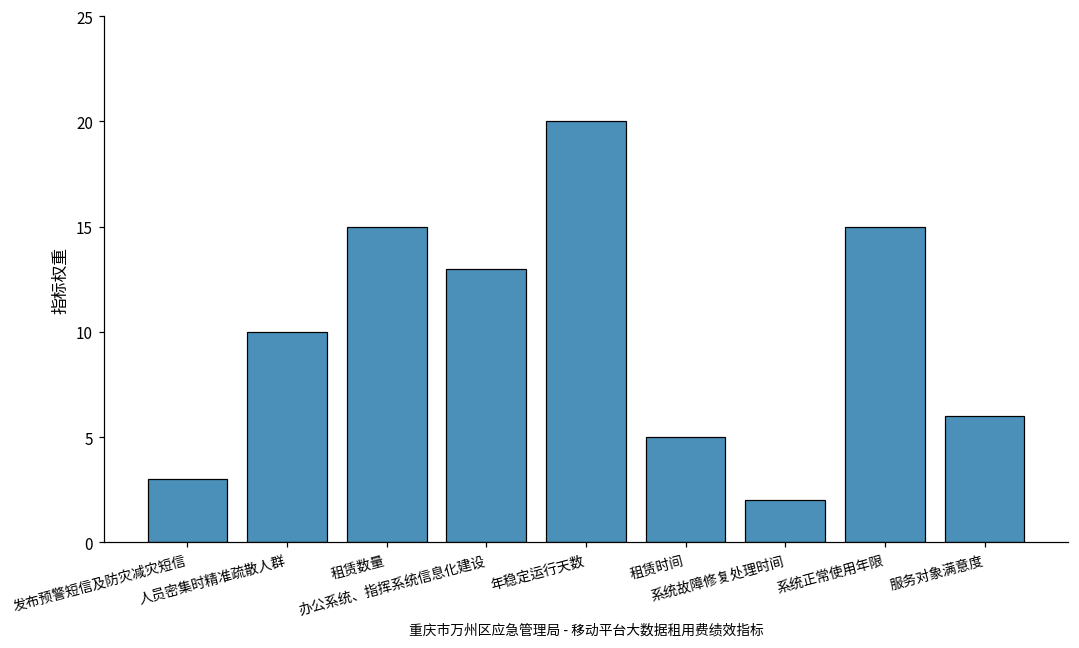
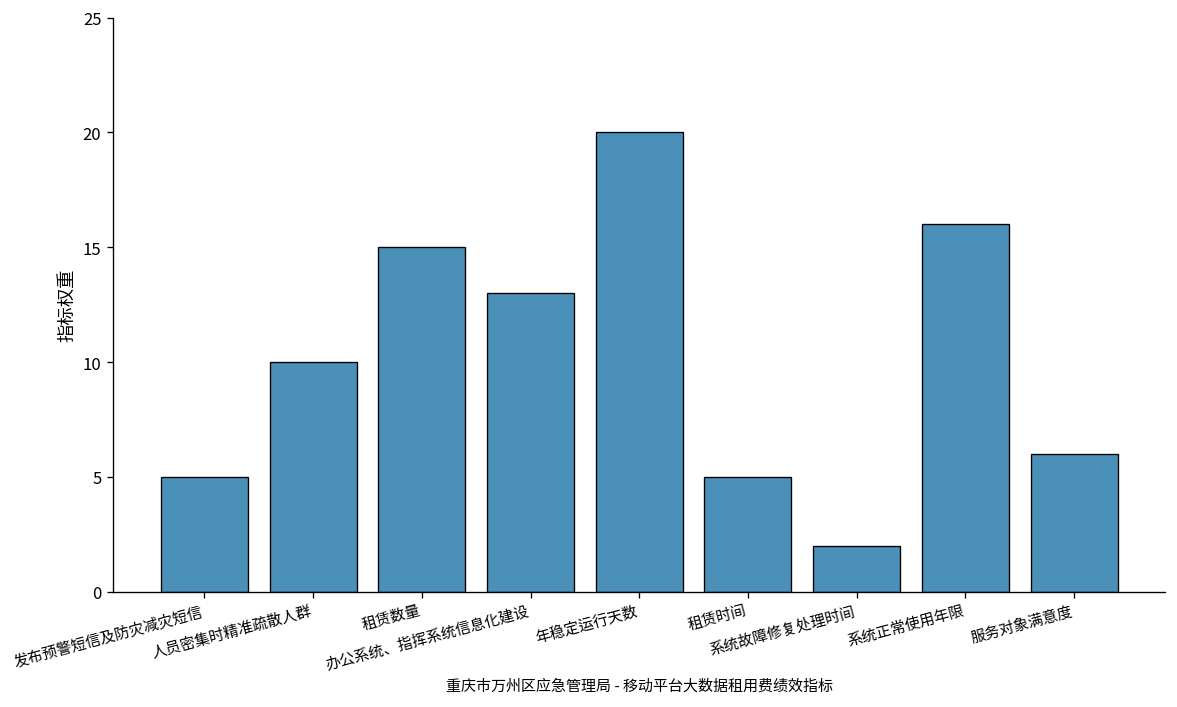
发布预警短信及防灾减灾短信: 3 -> 5
系统正常使用年限: 15 -> 16
